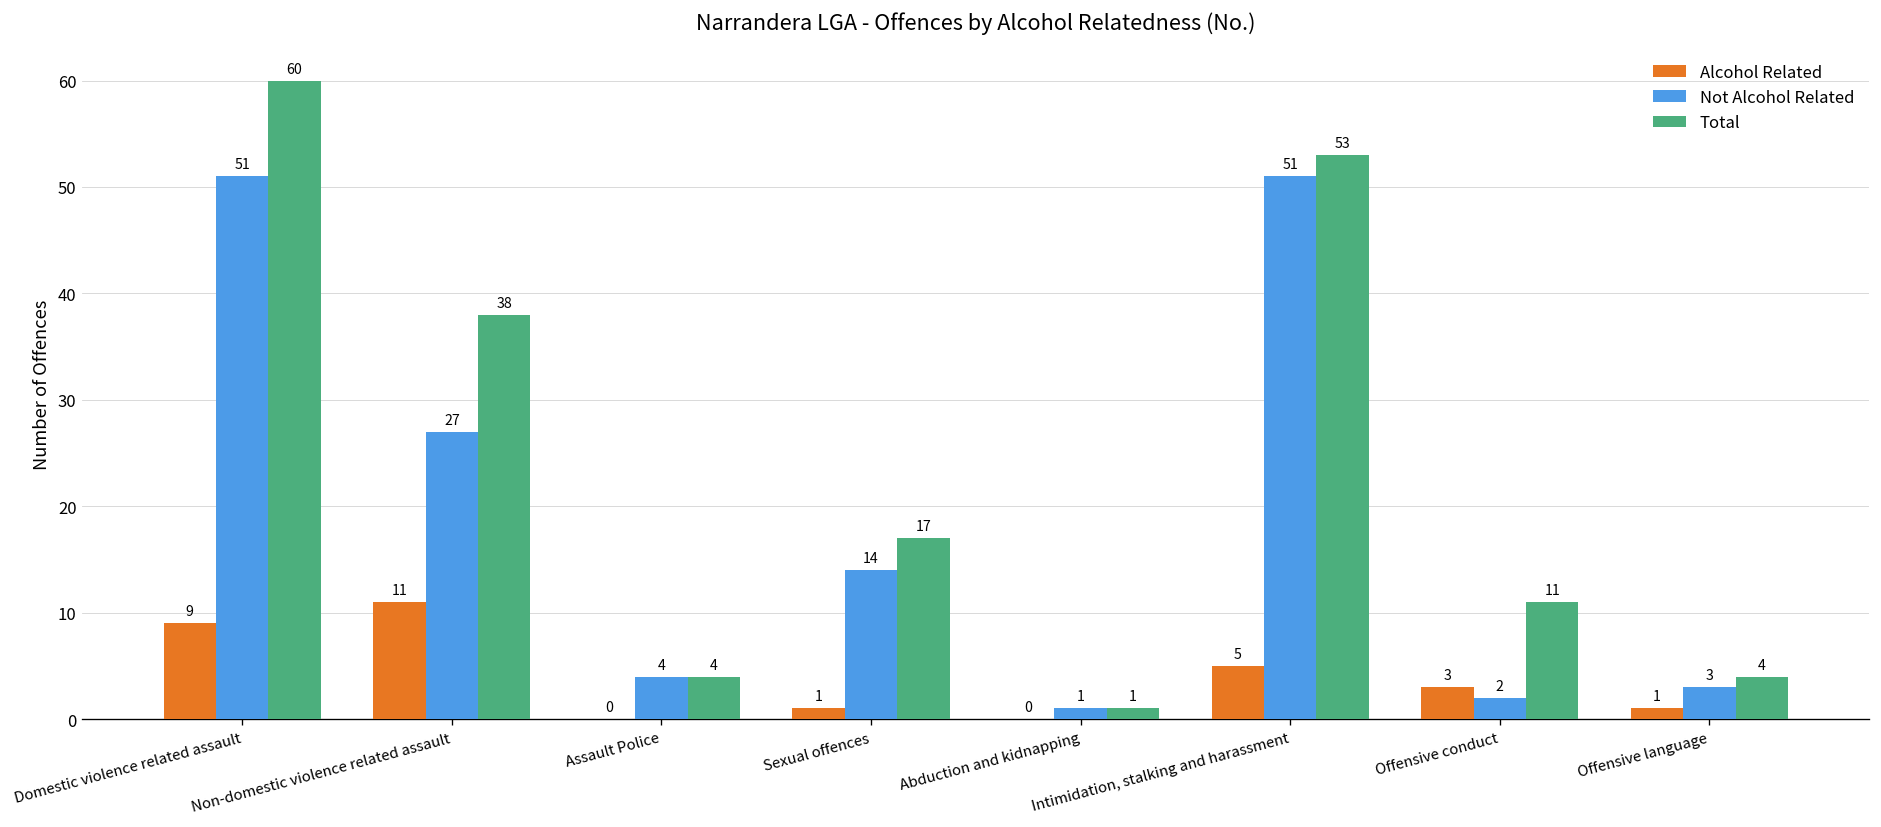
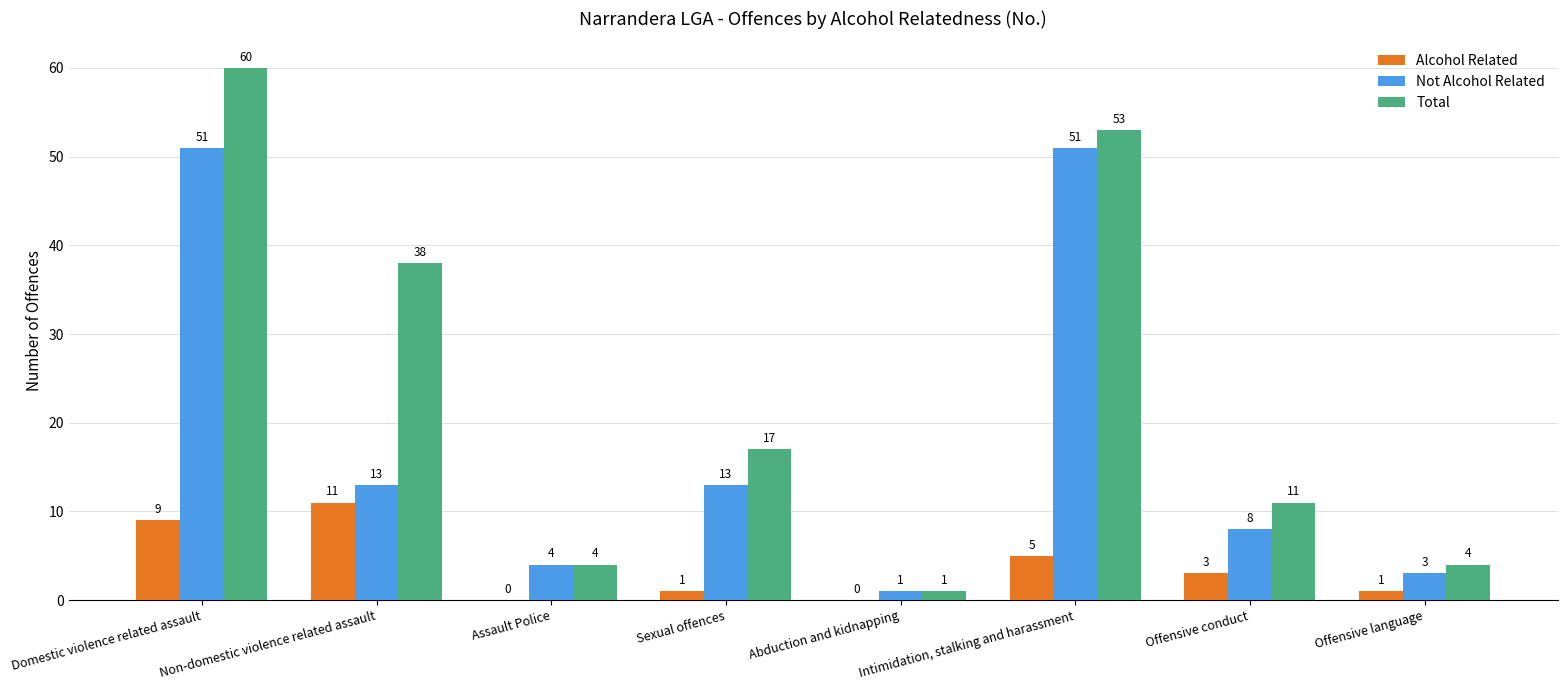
Not Alcohol Related, Non-domestic violence related assault: 27 -> 13
Not Alcohol Related, Sexual offences: 14 -> 13
Not Alcohol Related, Offensive conduct: 2 -> 8
